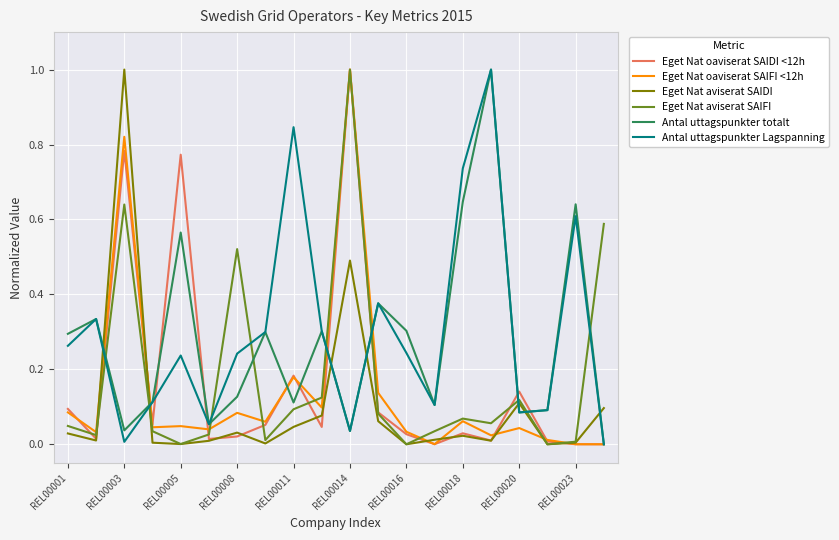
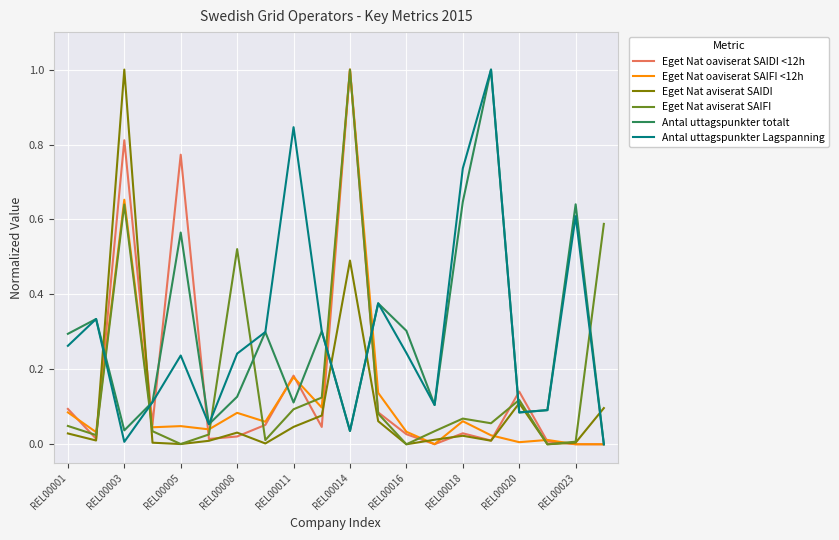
Eget Nat oaviserat SAIDI <12h, REL00003: 0.78 -> 0.81
Eget Nat oaviserat SAIFI <12h, REL00003: 0.82 -> 0.65
Eget Nat oaviserat SAIFI <12h, REL00020: 0.04 -> 0.01
